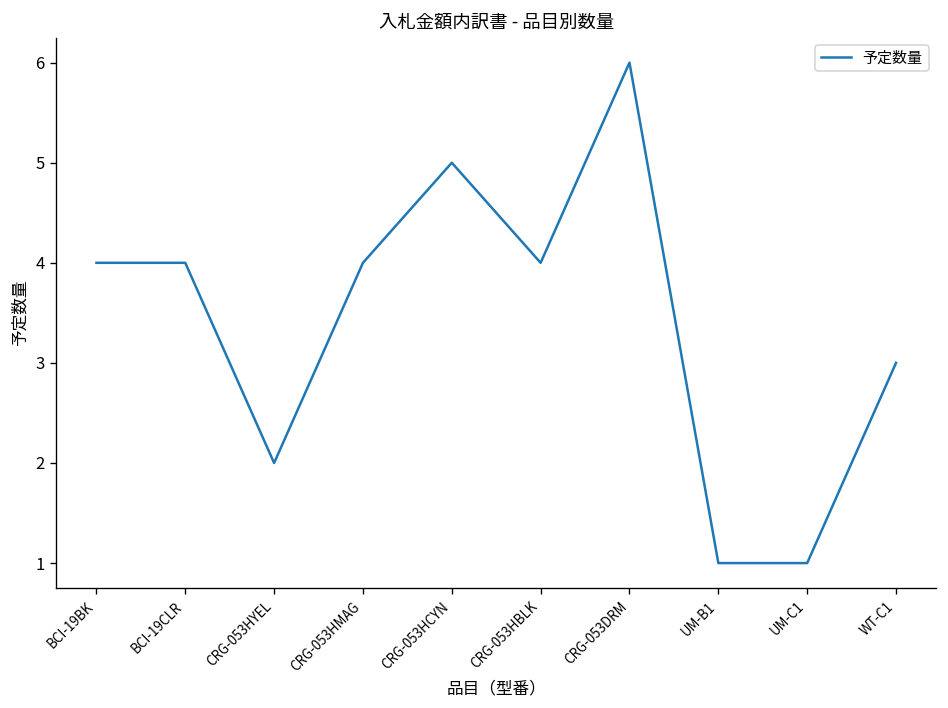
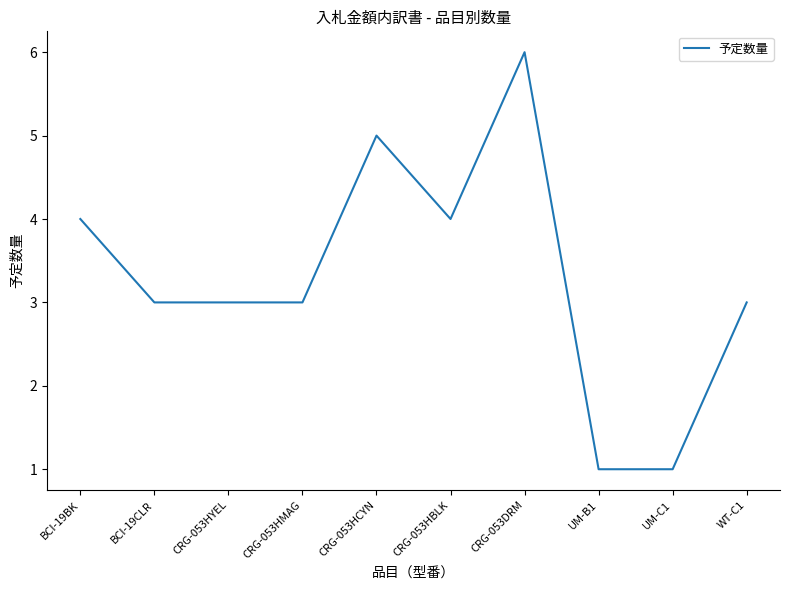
BCI-19CLR: 4 -> 3
CRG-053HYEL: 2 -> 3
CRG-053HMAG: 4 -> 3
